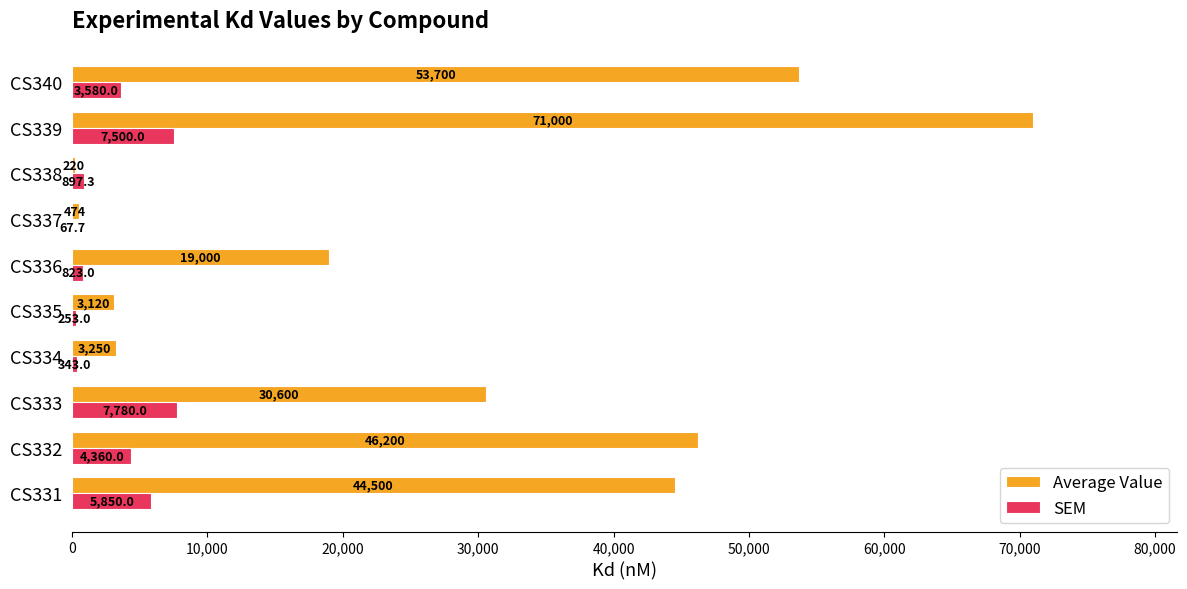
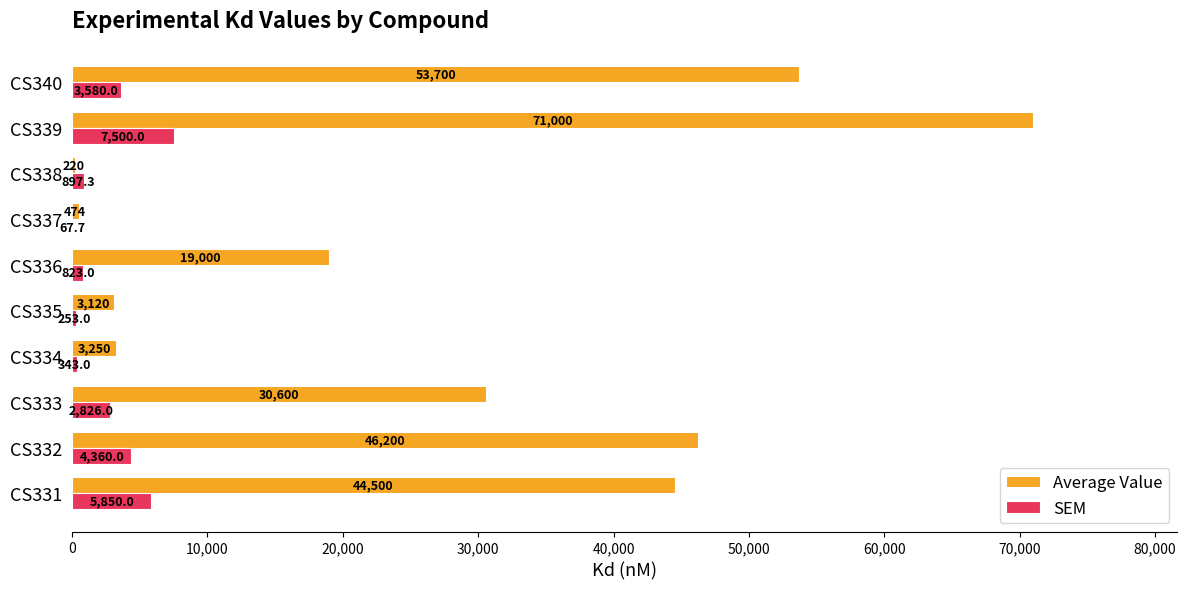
SEM, CS333: 7,780.0 -> 2,826.0
